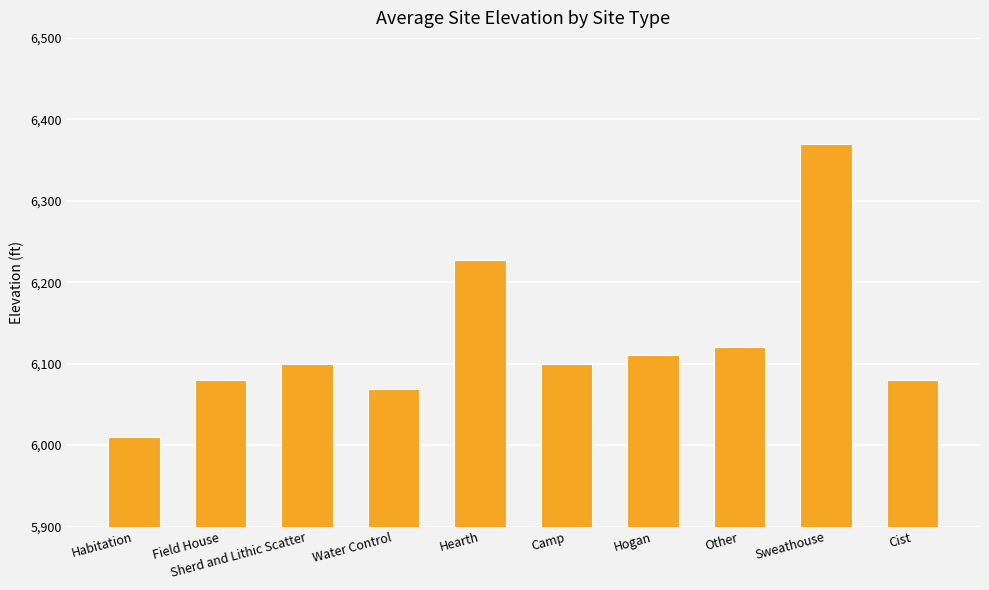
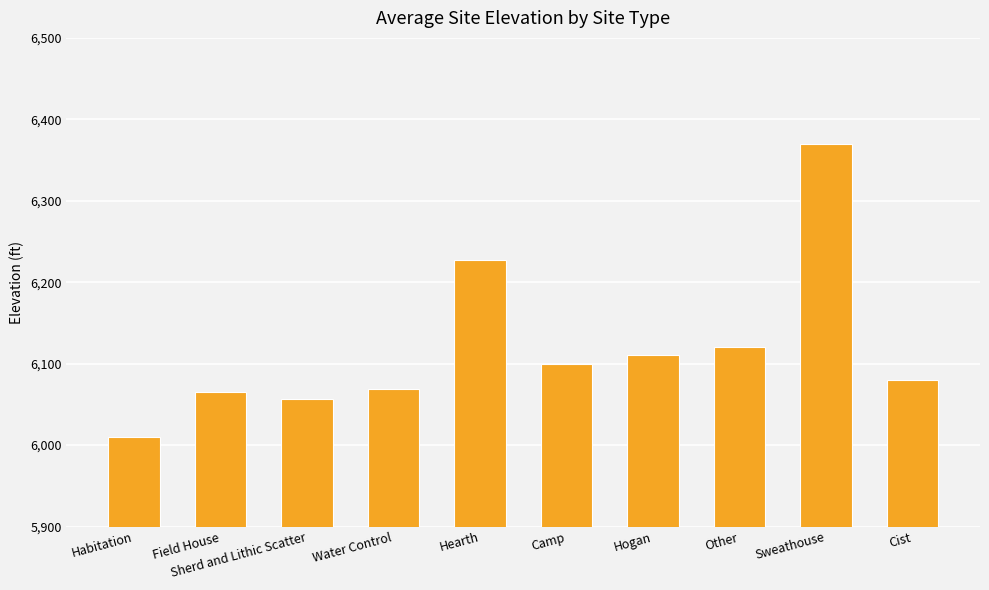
Field House: 6,080 -> 6,070
Sherd and Lithic Scatter: 6,100 -> 6,060
